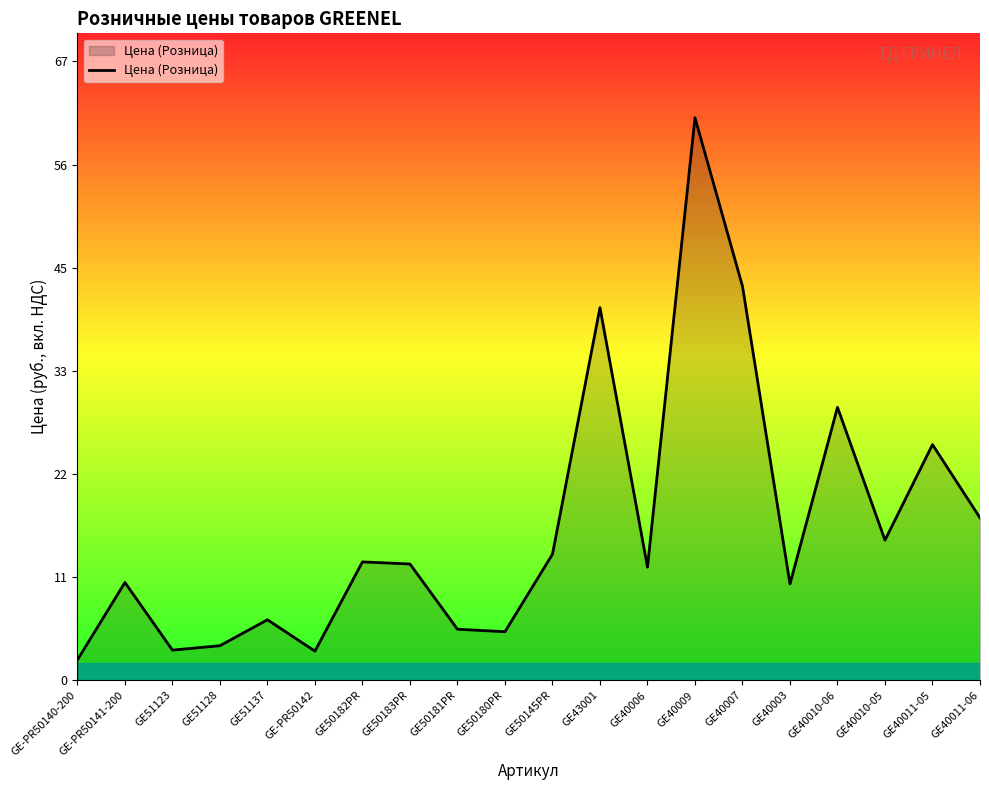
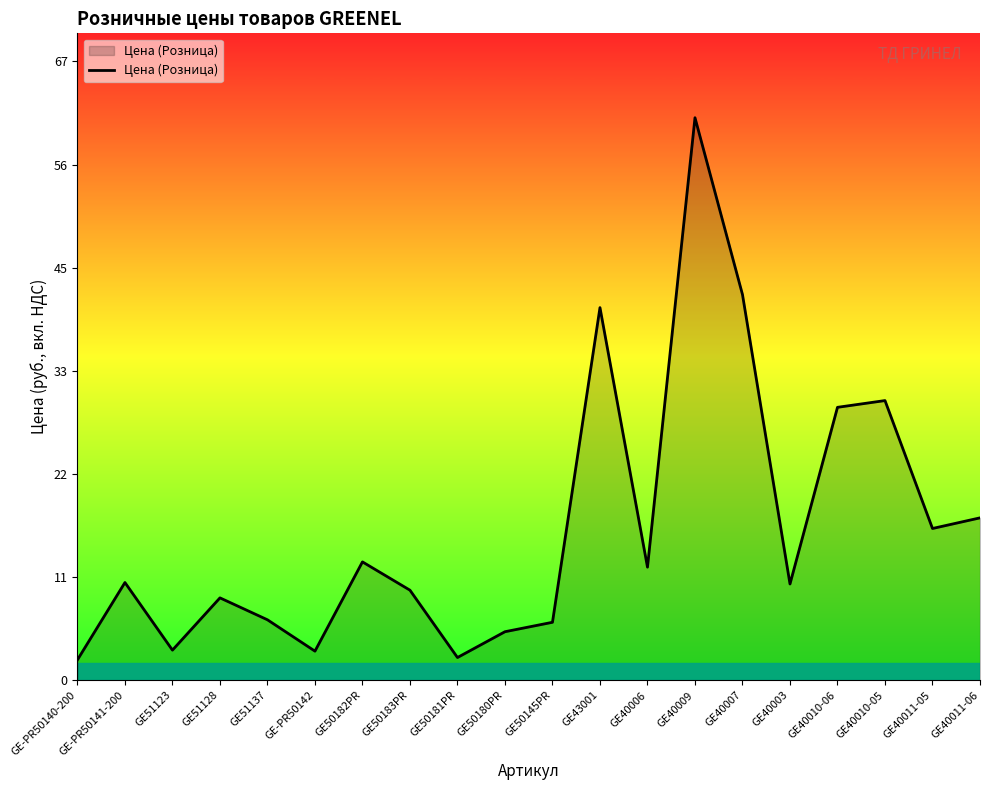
GE51128: 4 -> 9
GE50183PR: 13 -> 10
GE50181PR: 6 -> 2
GE50145PR: 14 -> 6
GE40007: 43 -> 42
GE40010-05: 15 -> 30
GE40011-05: 25 -> 16
